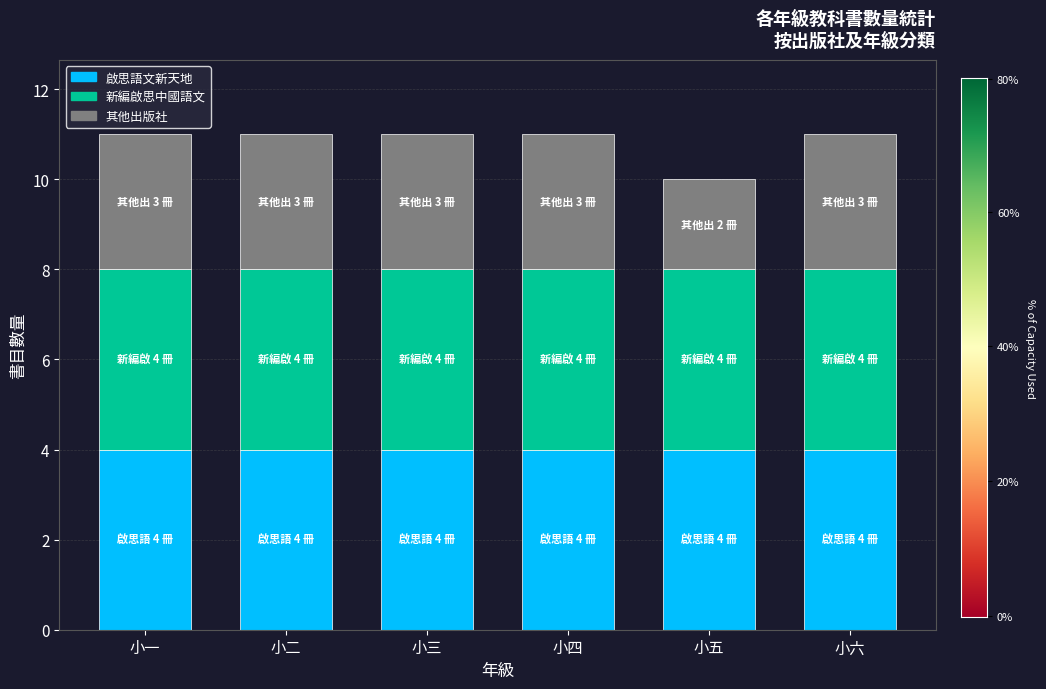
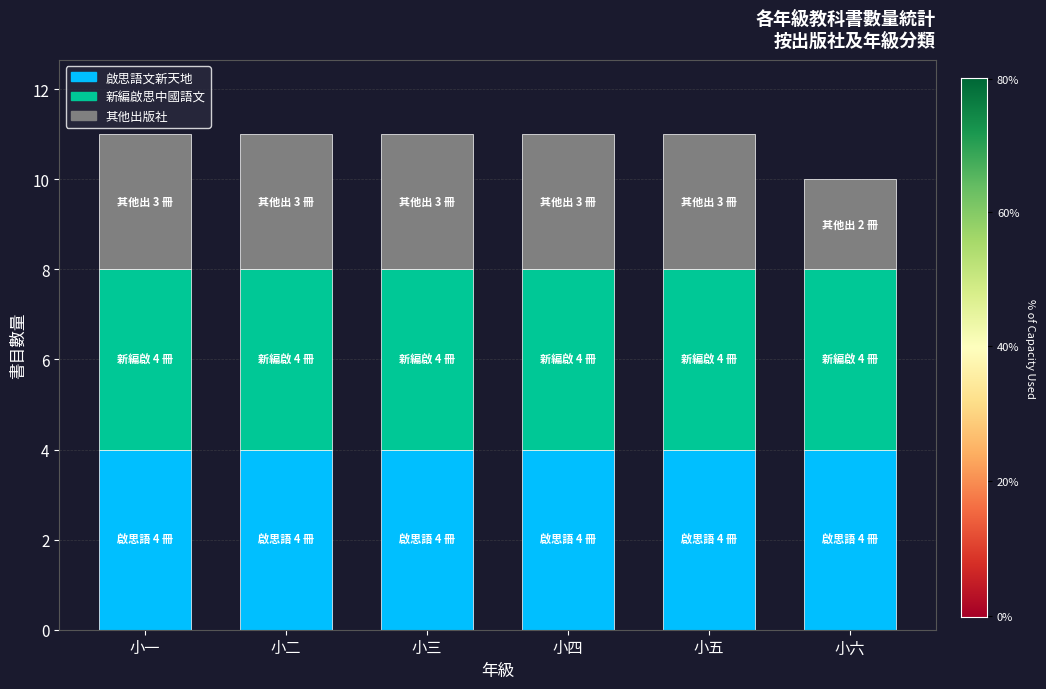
其他出版社, 小五: 2 -> 3
其他出版社, 小六: 3 -> 2
